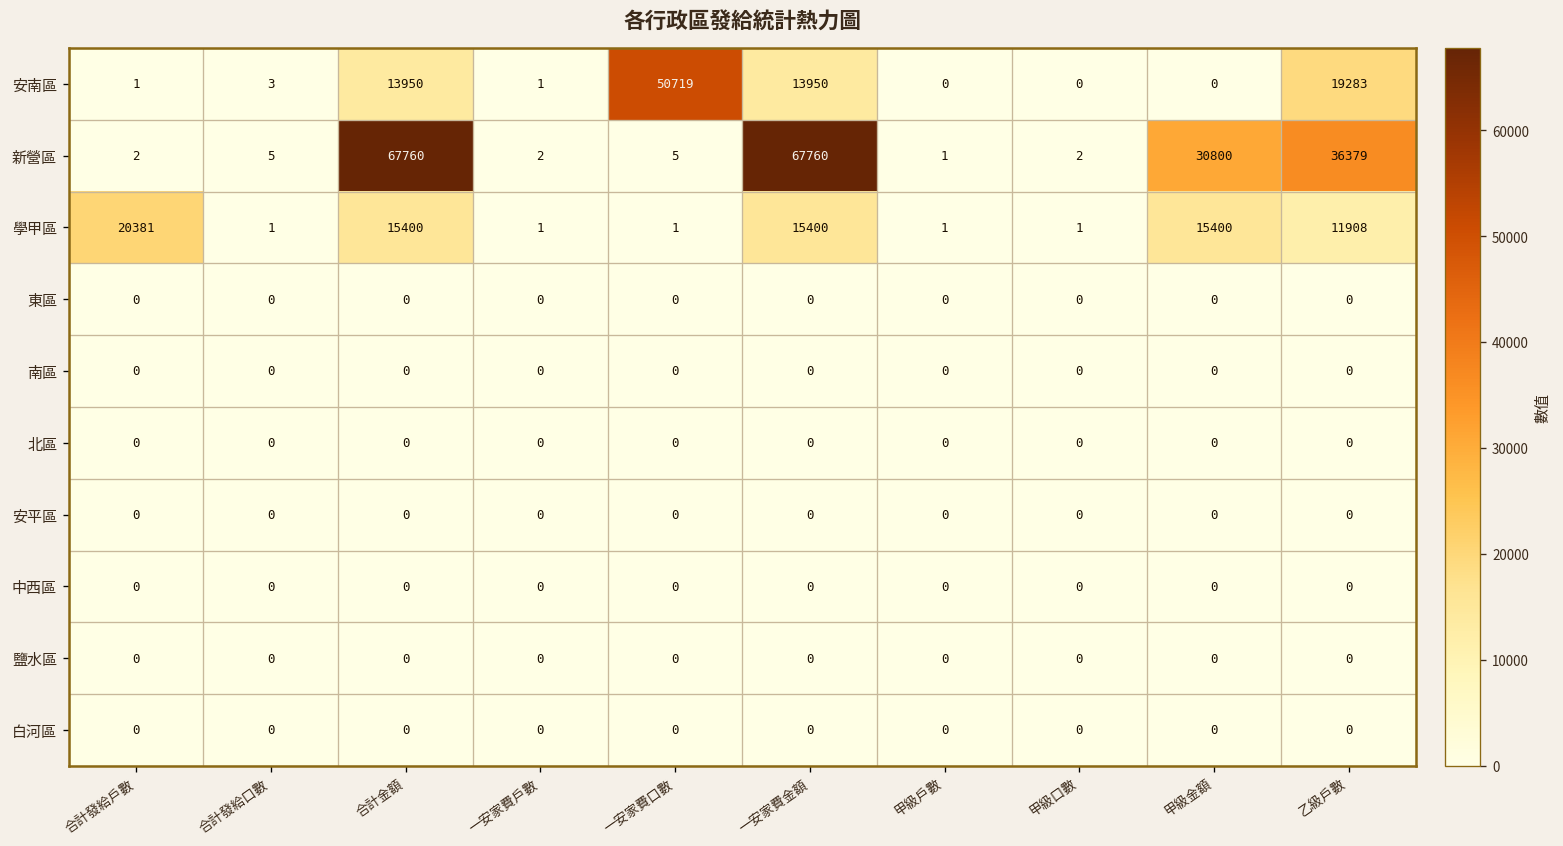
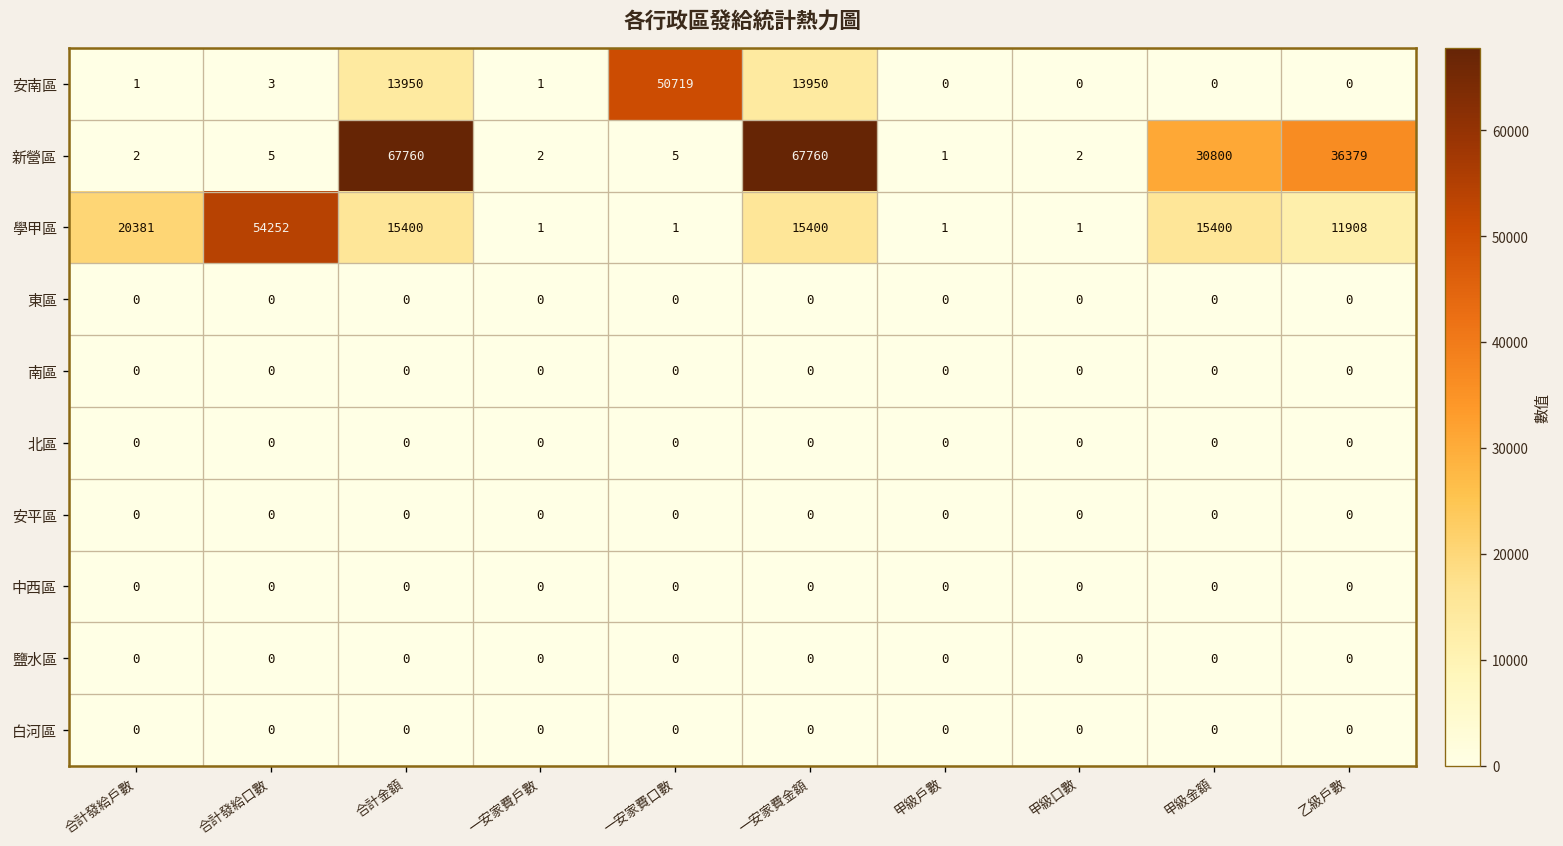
安南區, 乙級戶數: 19283 -> 0
學甲區, 合計發給口數: 1 -> 54252
